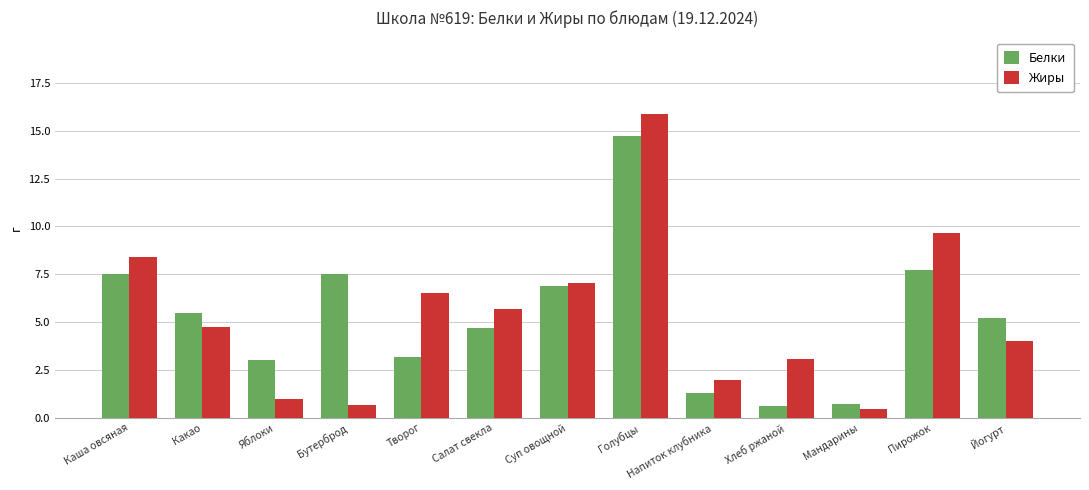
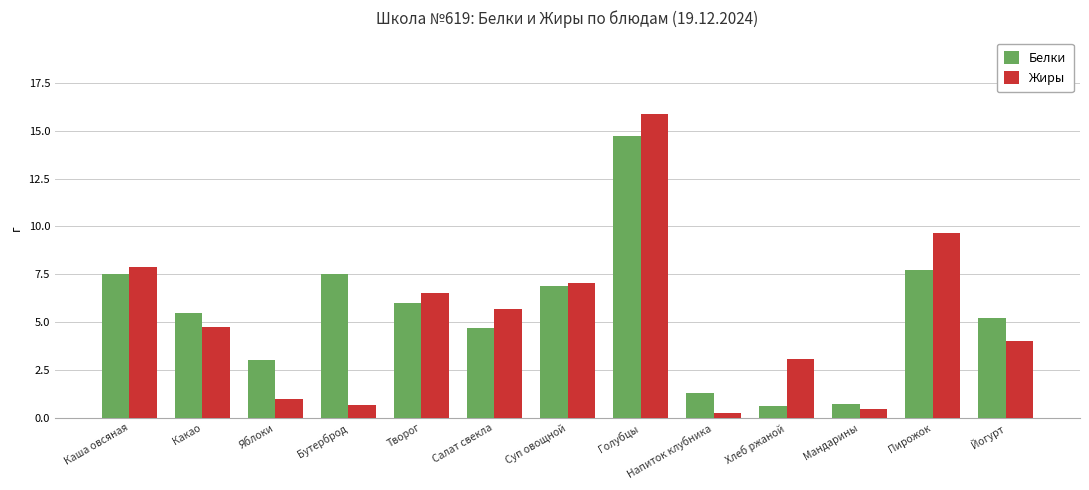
Жиры, Каша овсяная: 8.4 -> 7.9
Белки, Творог: 3.2 -> 6.0
Жиры, Напиток клубника: 2.0 -> 0.2
